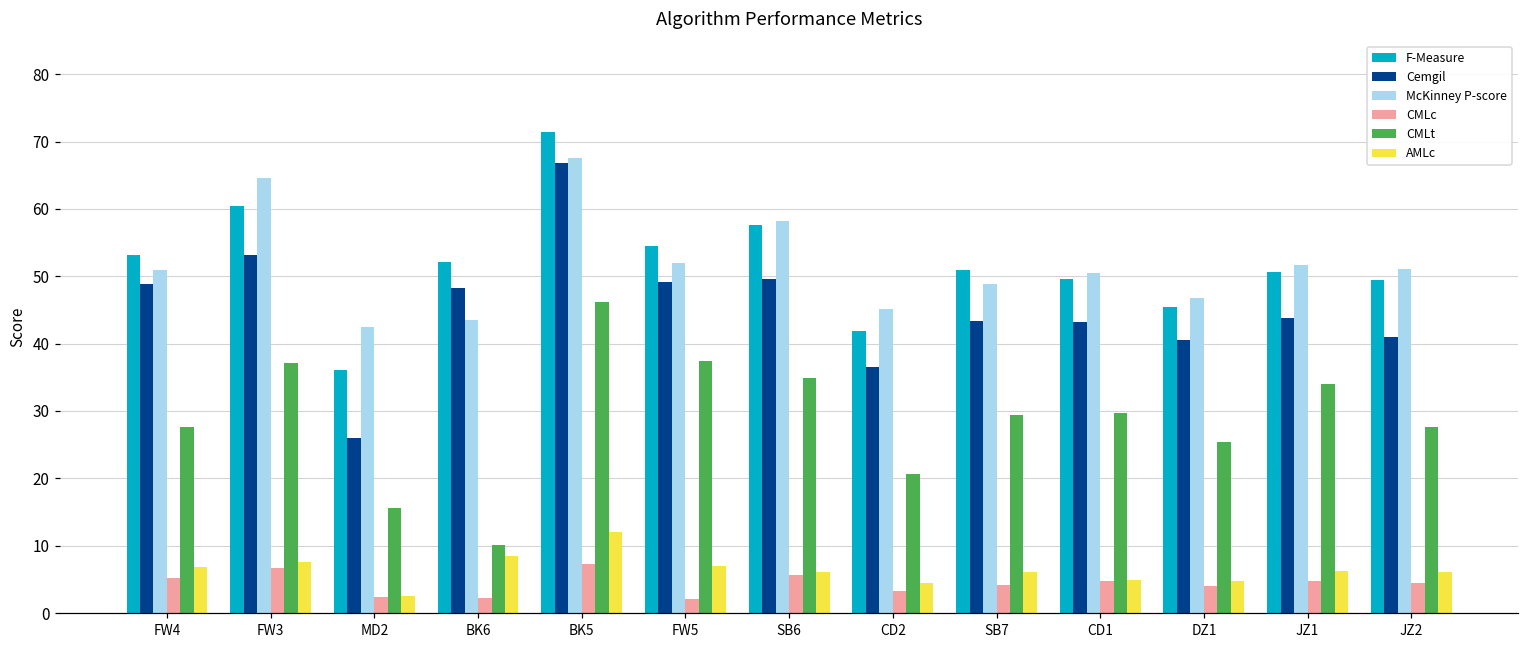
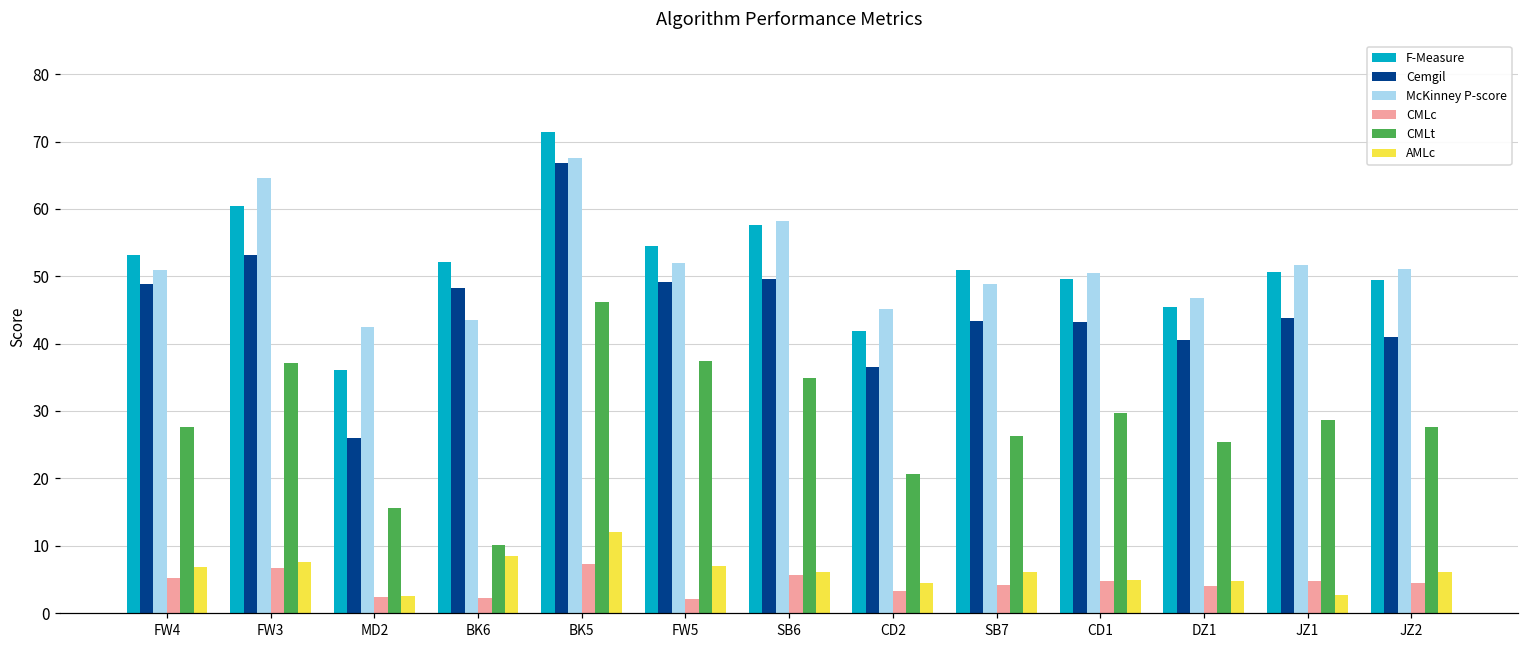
CMLt, SB7: 29 -> 26
CMLt, JZ1: 34 -> 29
AMLc, JZ1: 6 -> 3
